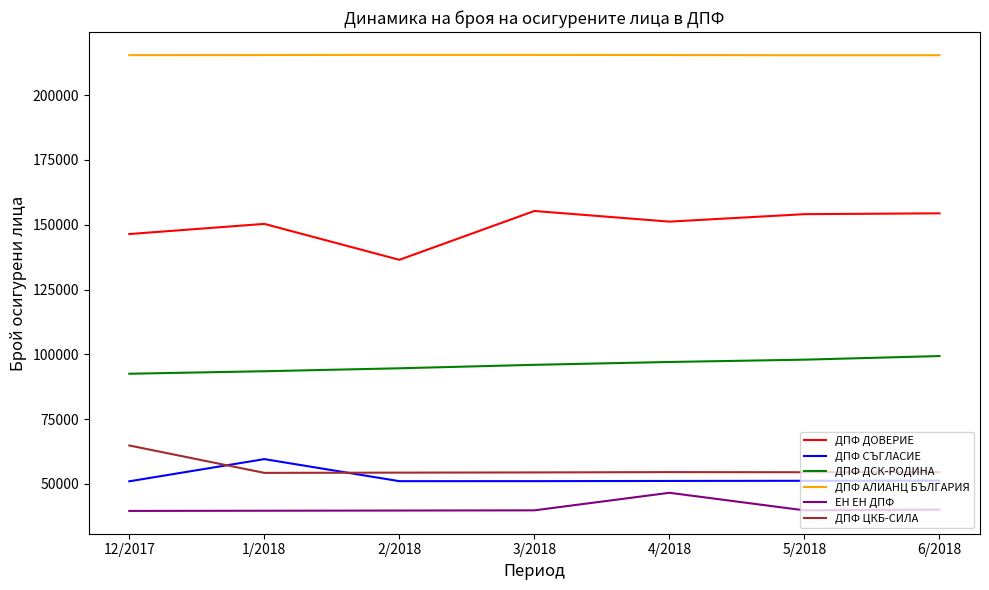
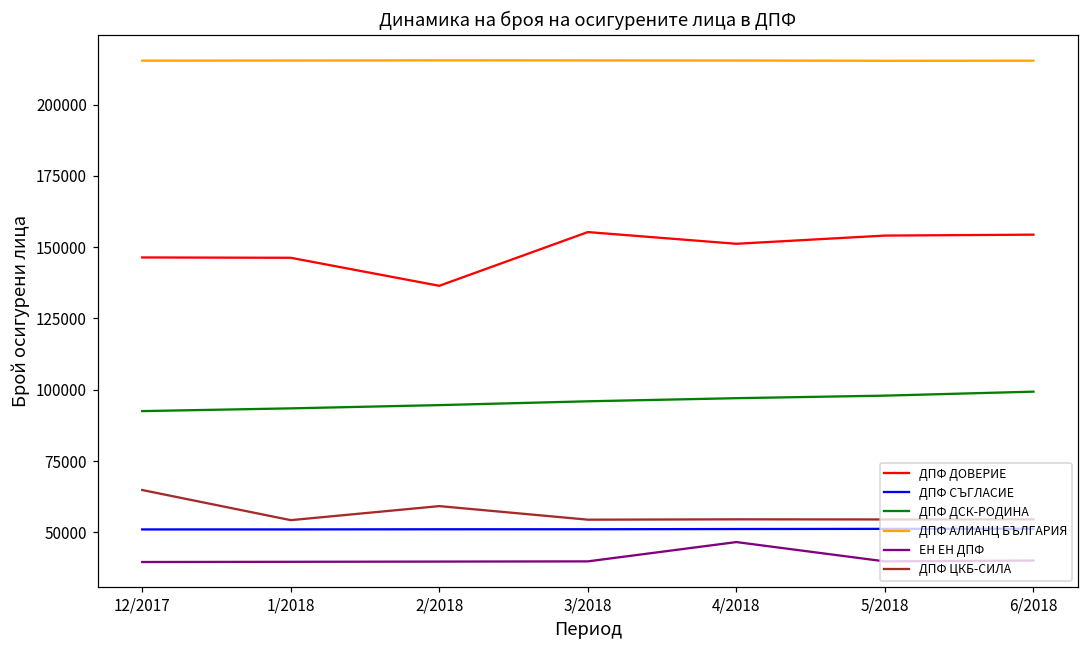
ДПФ ДОВЕРИЕ, 1/2018: 150000 -> 146000
ДПФ СЪГЛАСИЕ, 1/2018: 60000 -> 51000
ДПФ ЦКБ-СИЛА, 2/2018: 54000 -> 59000
